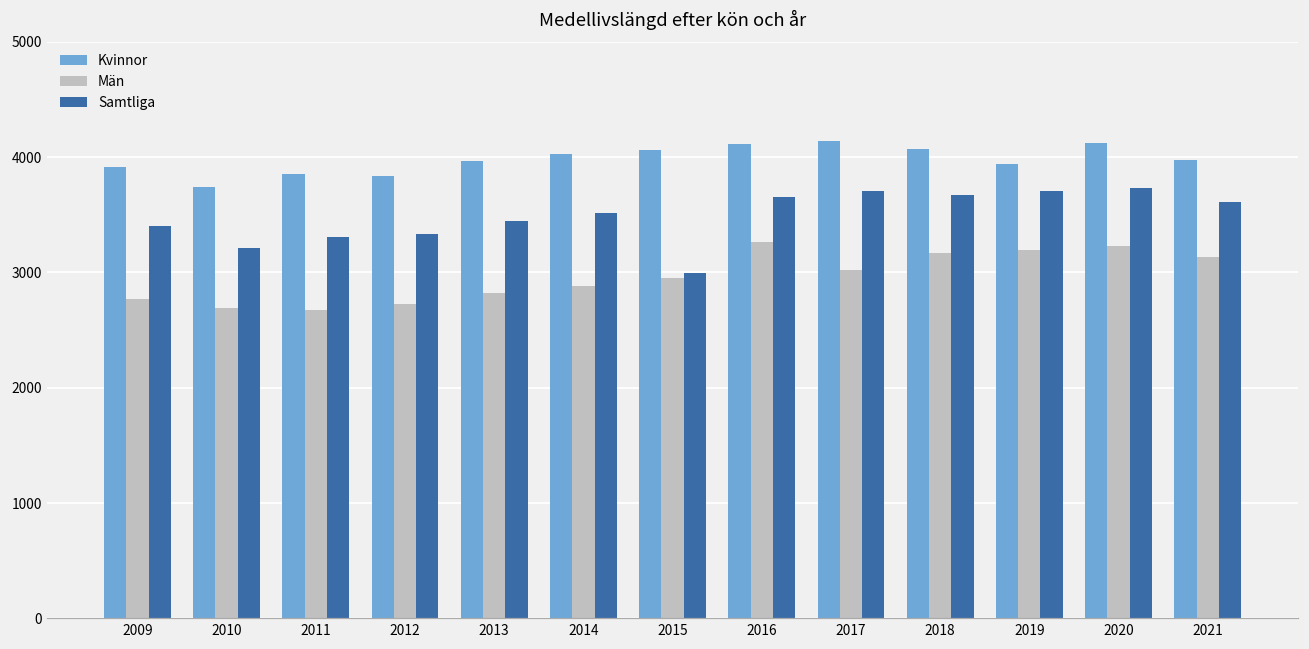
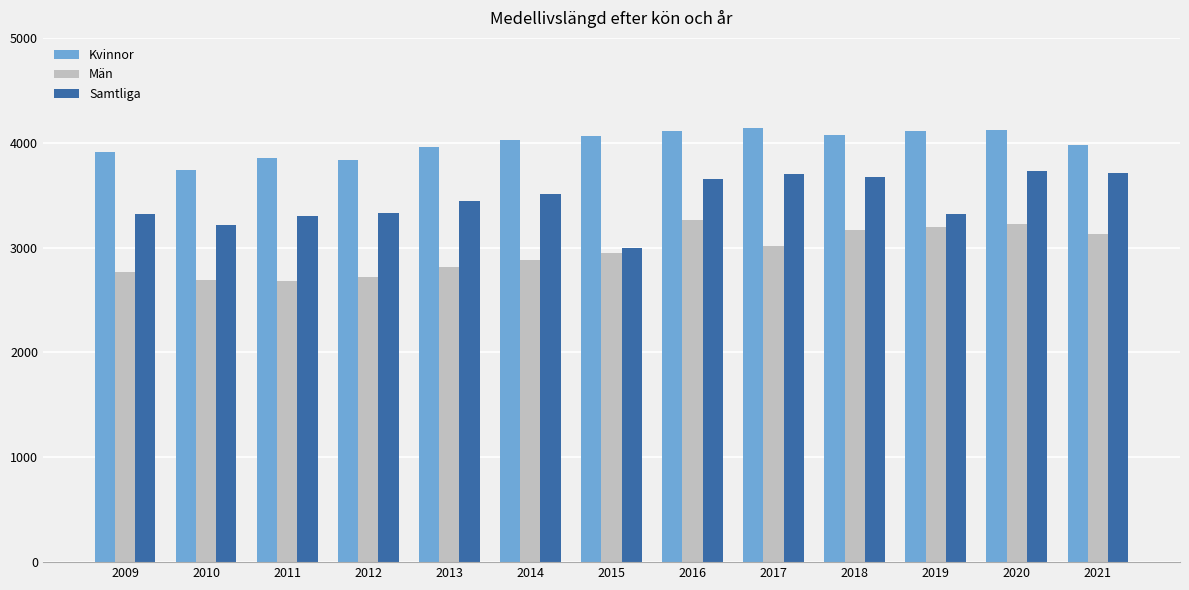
Samtliga, 2009: 3400 -> 3320
Kvinnor, 2019: 3940 -> 4110
Samtliga, 2019: 3710 -> 3320
Samtliga, 2021: 3610 -> 3720
